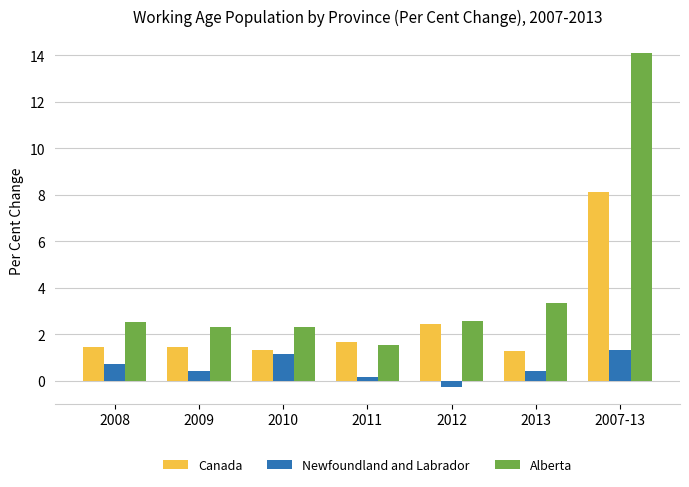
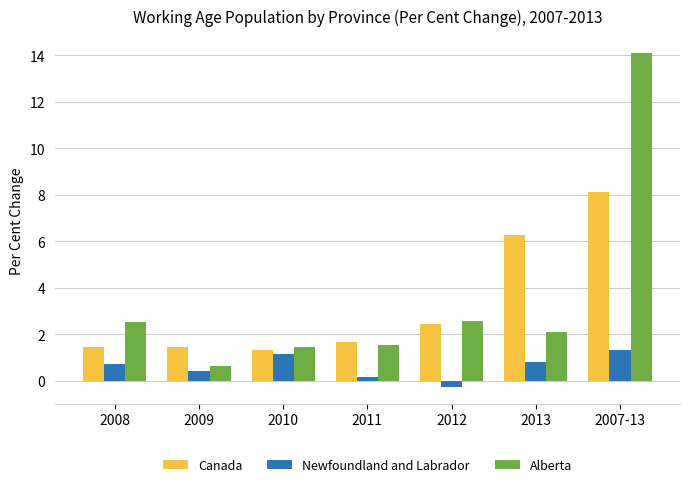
Alberta, 2009: 2.3 -> 0.6
Alberta, 2010: 2.3 -> 1.5
Canada, 2013: 1.3 -> 6.3
Newfoundland and Labrador, 2013: 0.4 -> 0.8
Alberta, 2013: 3.3 -> 2.1
